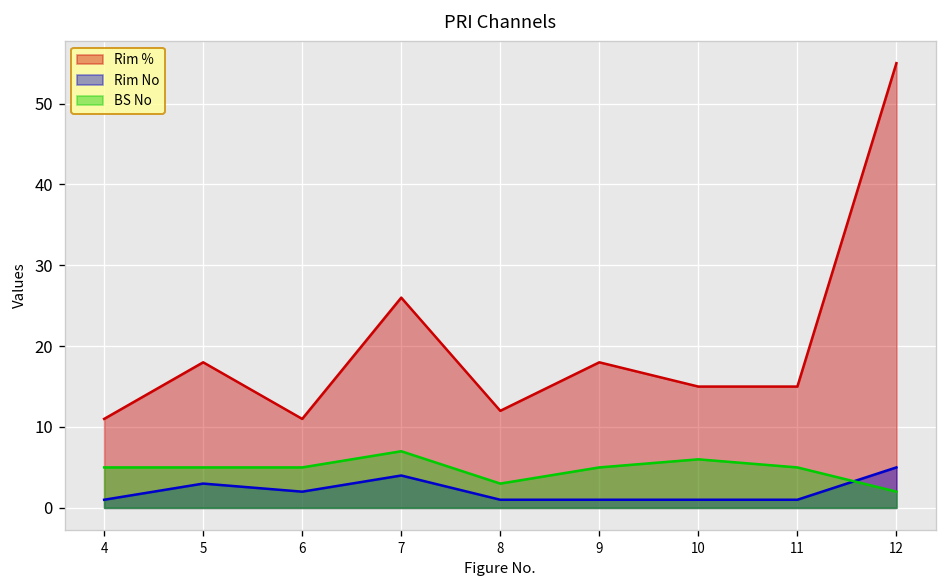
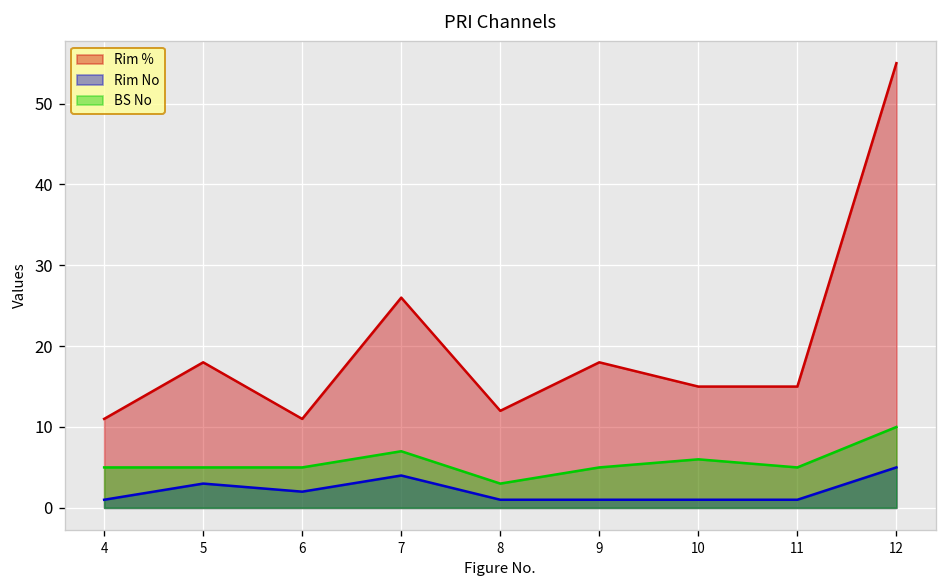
BS No, 12: 2 -> 10
